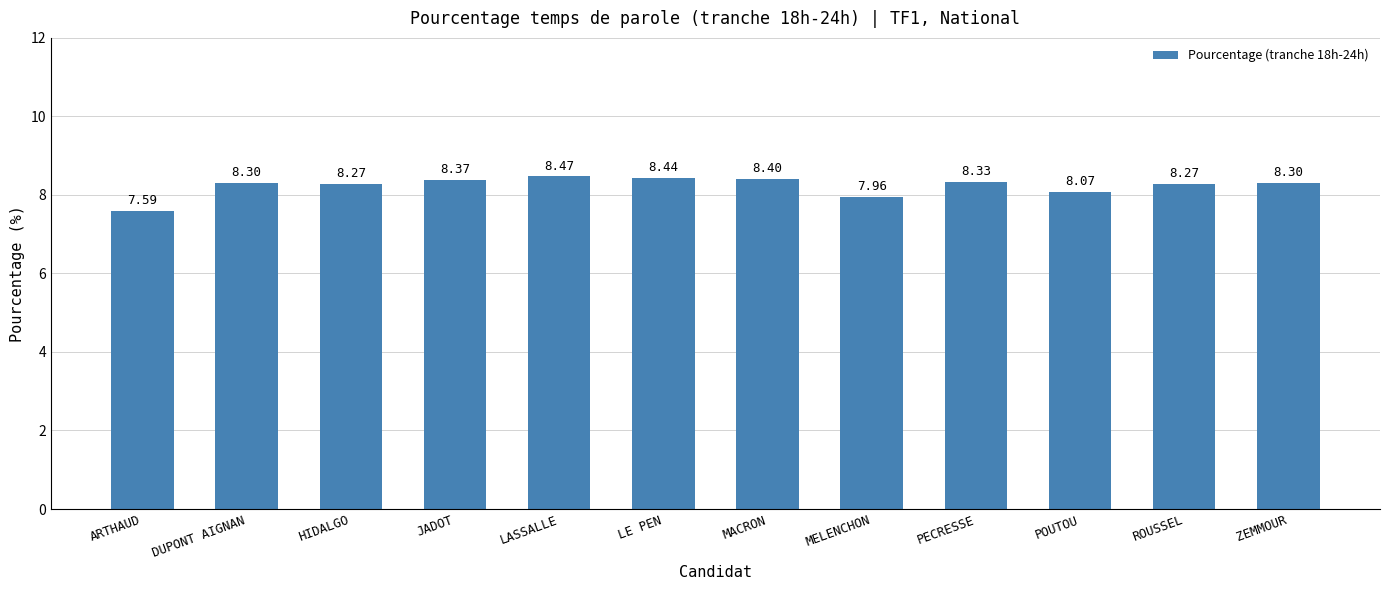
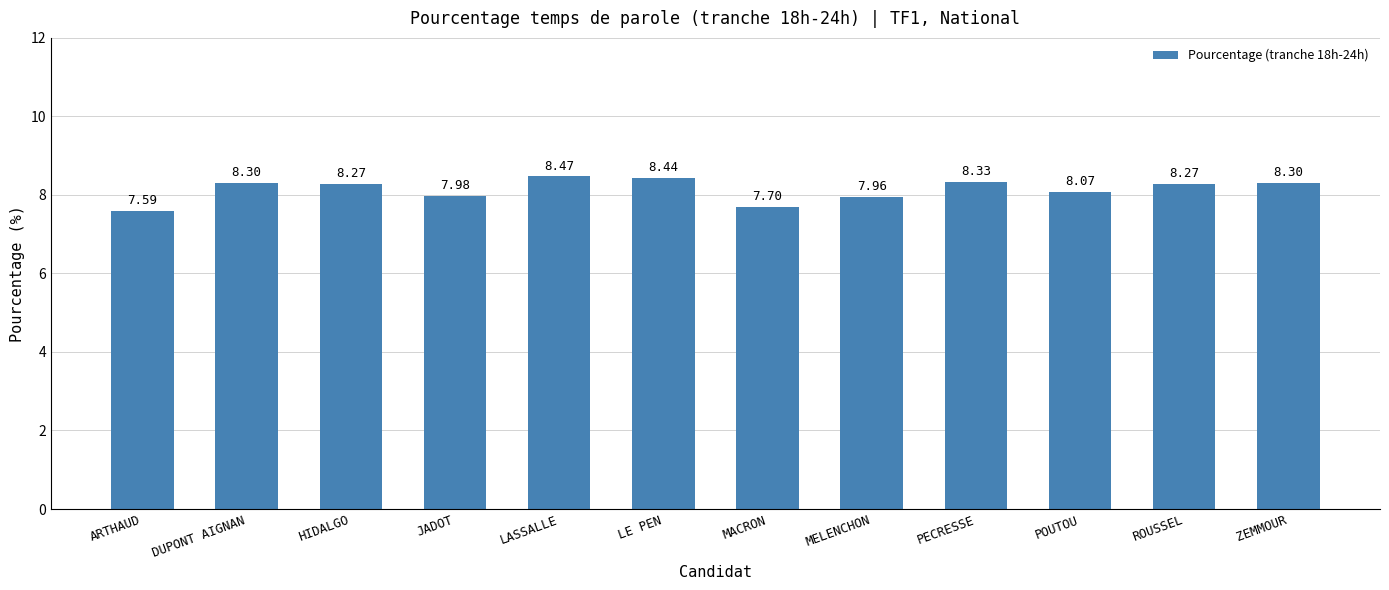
JADOT: 8.37 -> 7.98
MACRON: 8.40 -> 7.70
